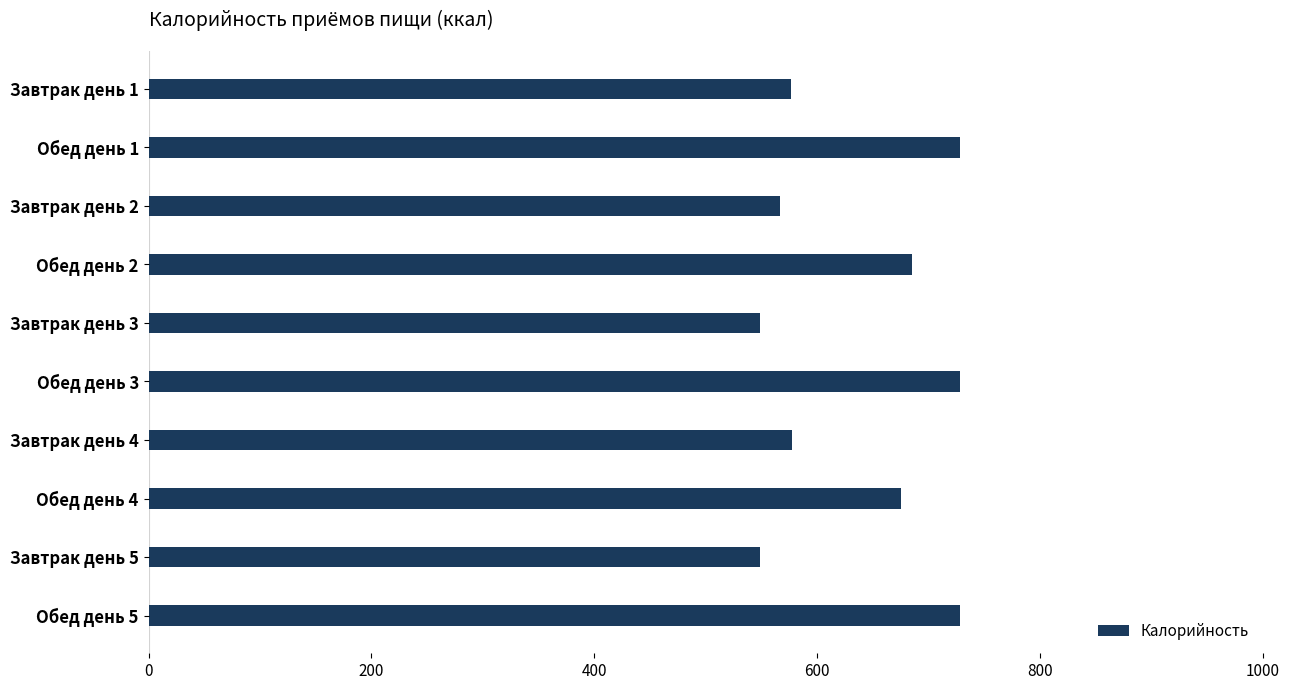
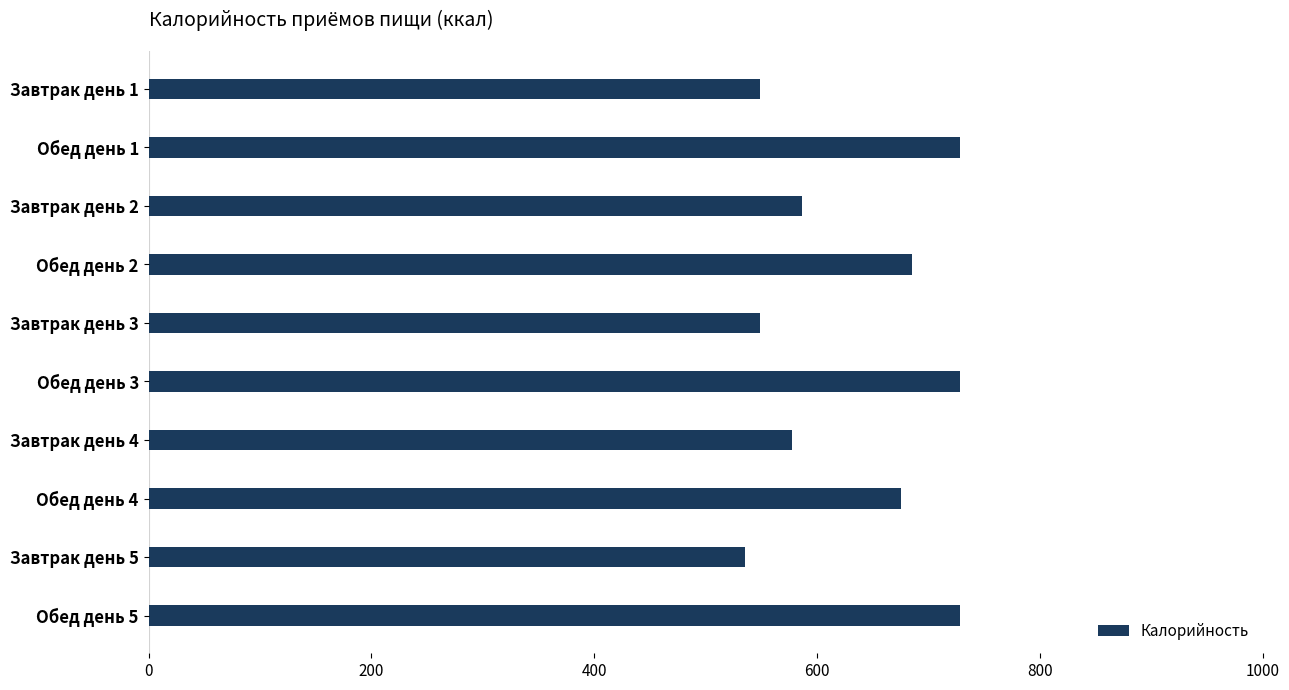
Завтрак день 1: 577 -> 548
Завтрак день 2: 566 -> 586
Завтрак день 5: 548 -> 535
